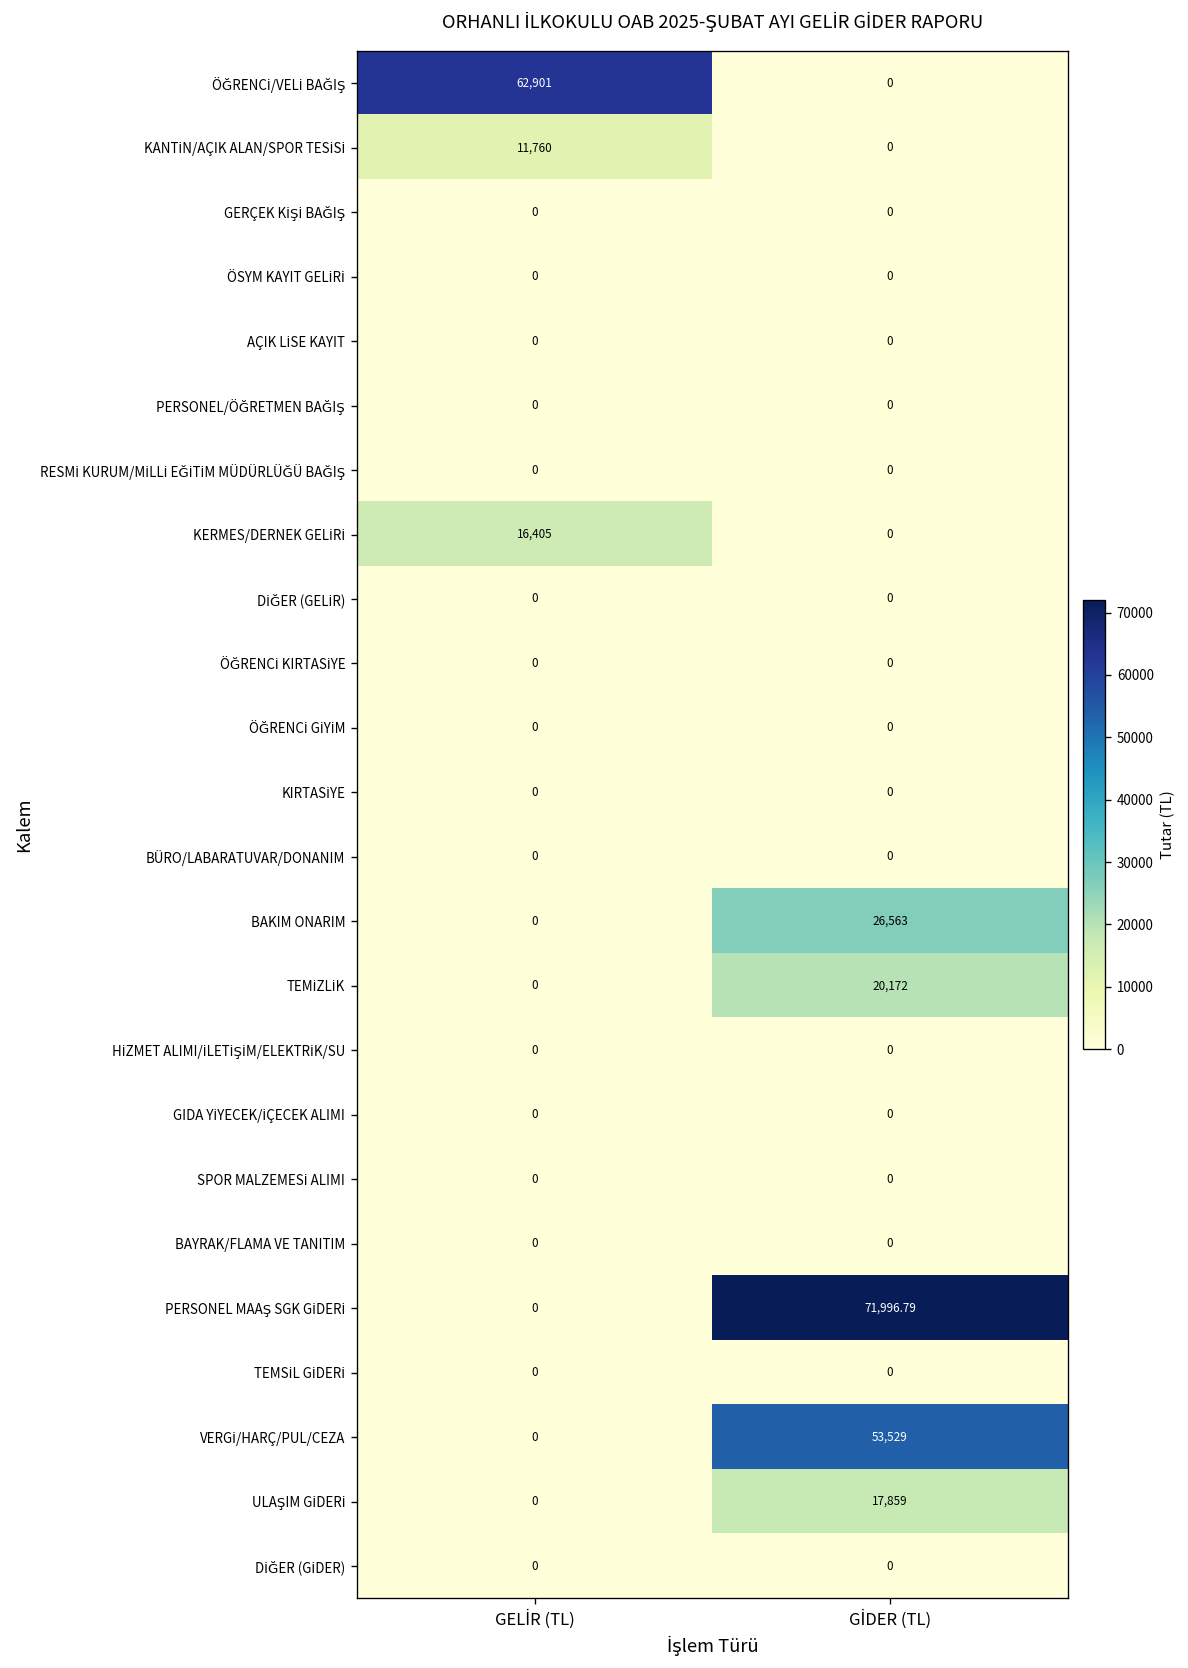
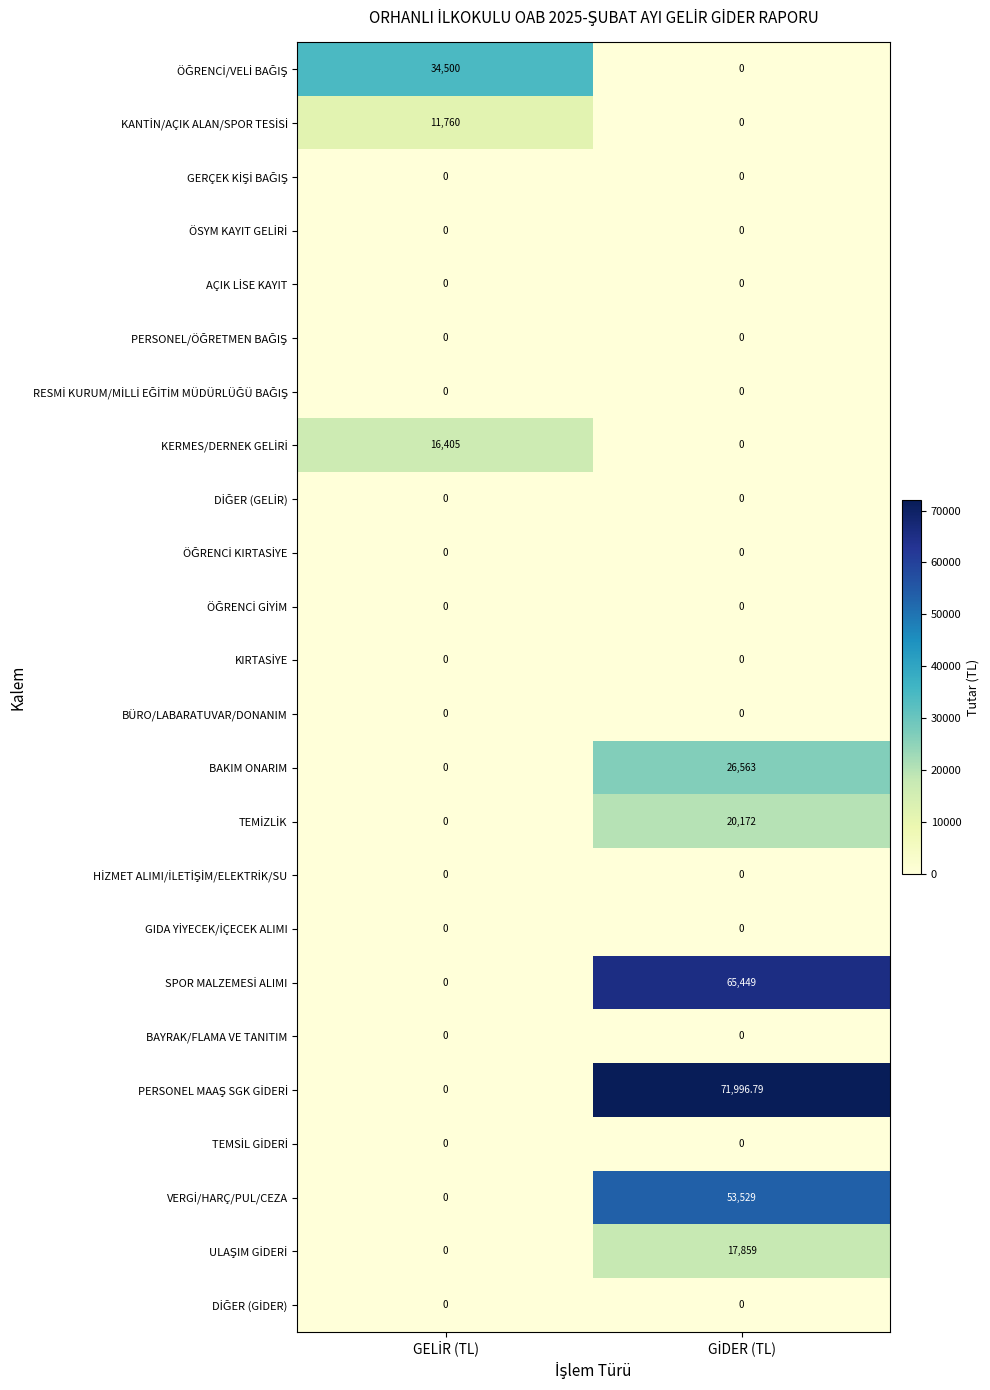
ÖĞRENCİ/VELİ BAĞIŞ, GELİR (TL): 62,901 -> 34,500
SPOR MALZEMESİ ALIMI, GİDER (TL): 0 -> 65,449
